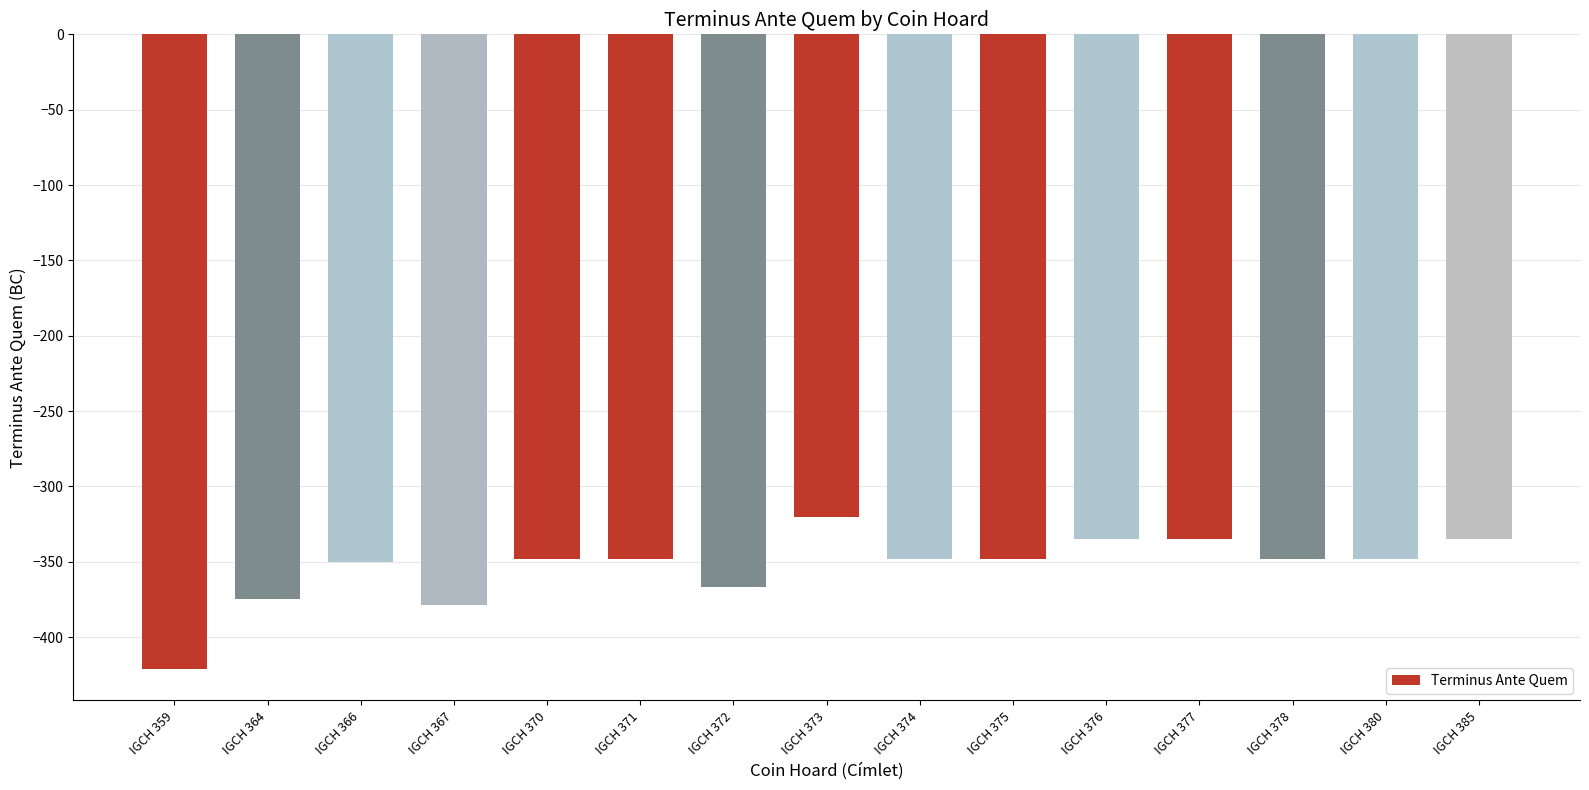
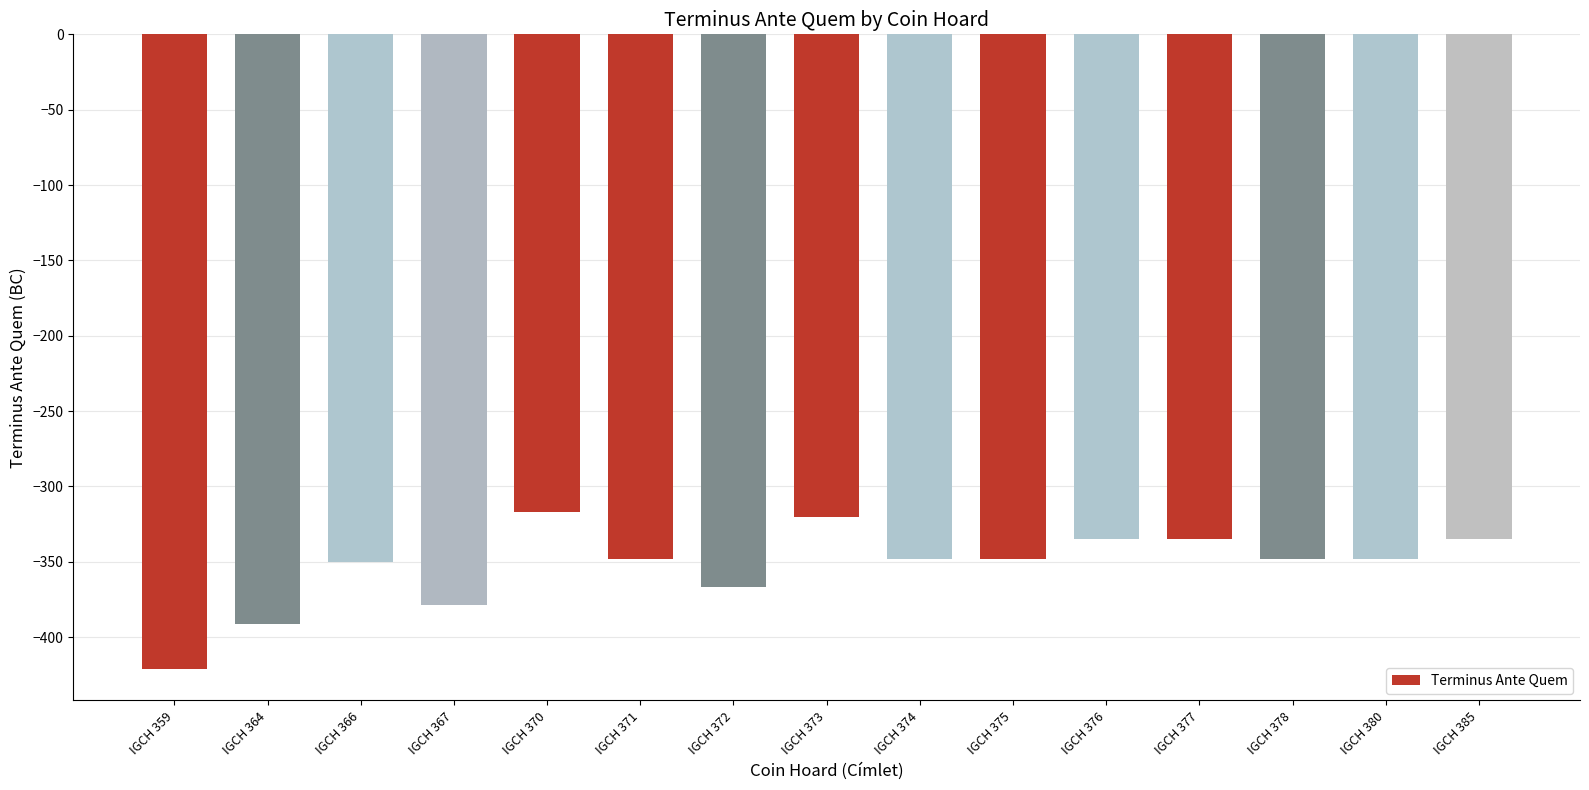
IGCH 364: -375 -> -391
IGCH 370: -348 -> -317
